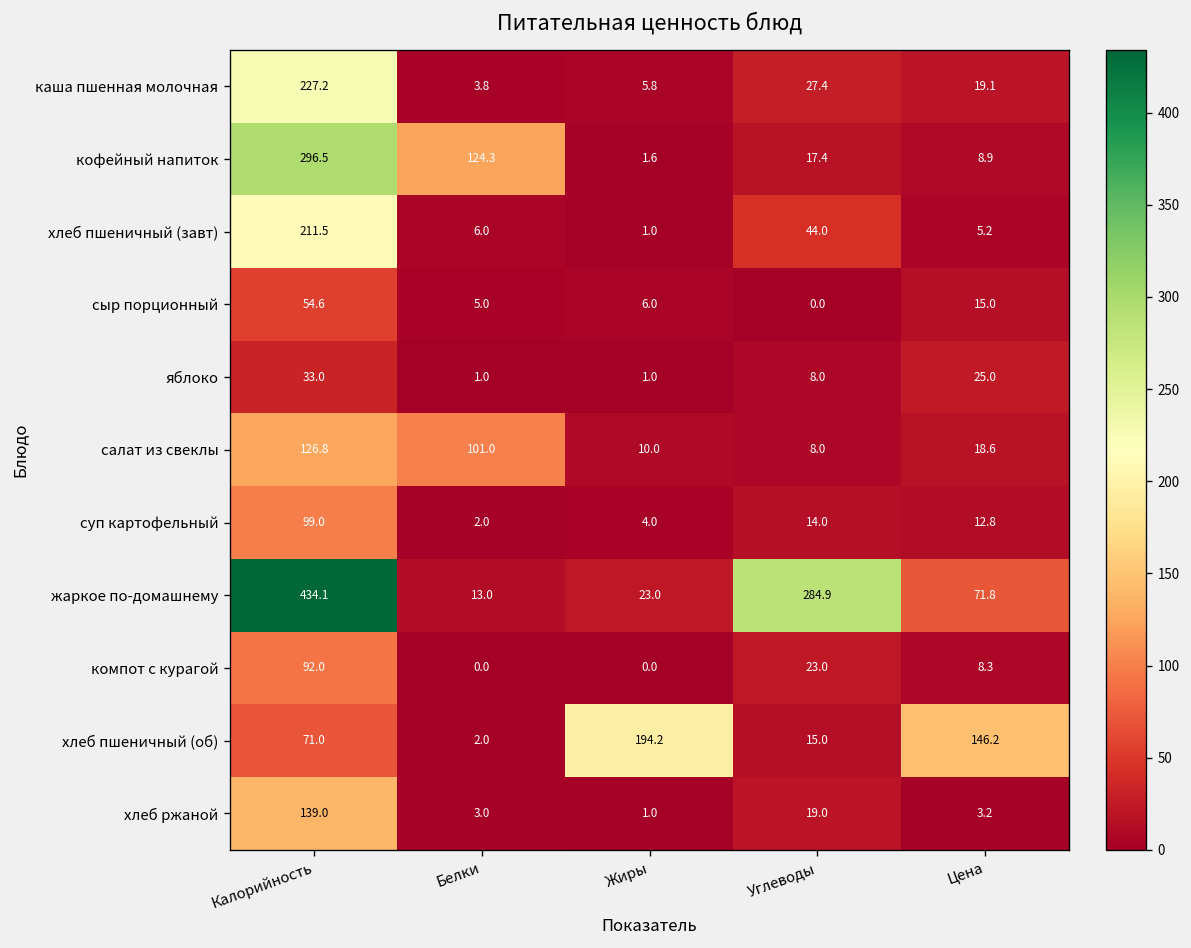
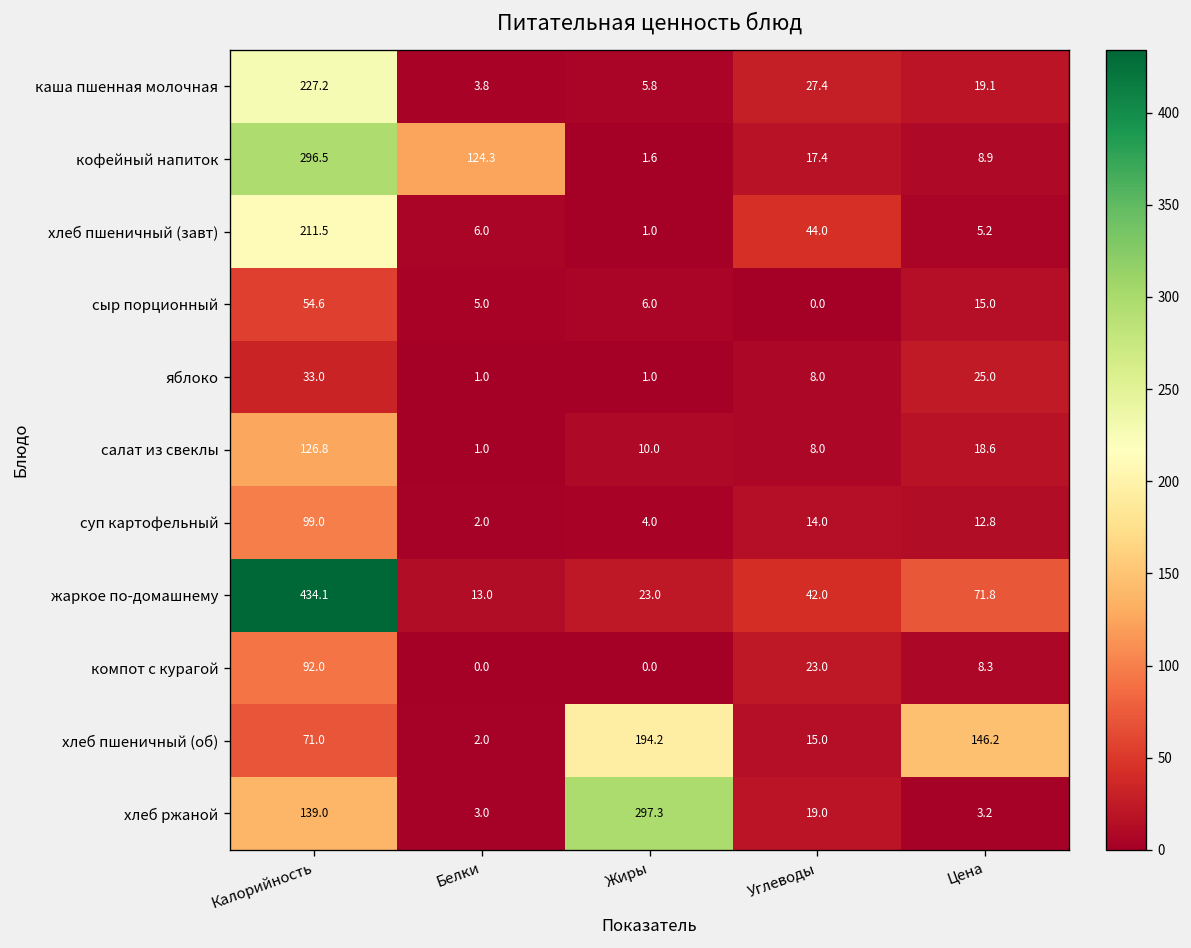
салат из свеклы, Белки: 101.0 -> 1.0
жаркое по-домашнему, Углеводы: 284.9 -> 42.0
хлеб ржаной, Жиры: 1.0 -> 297.3
